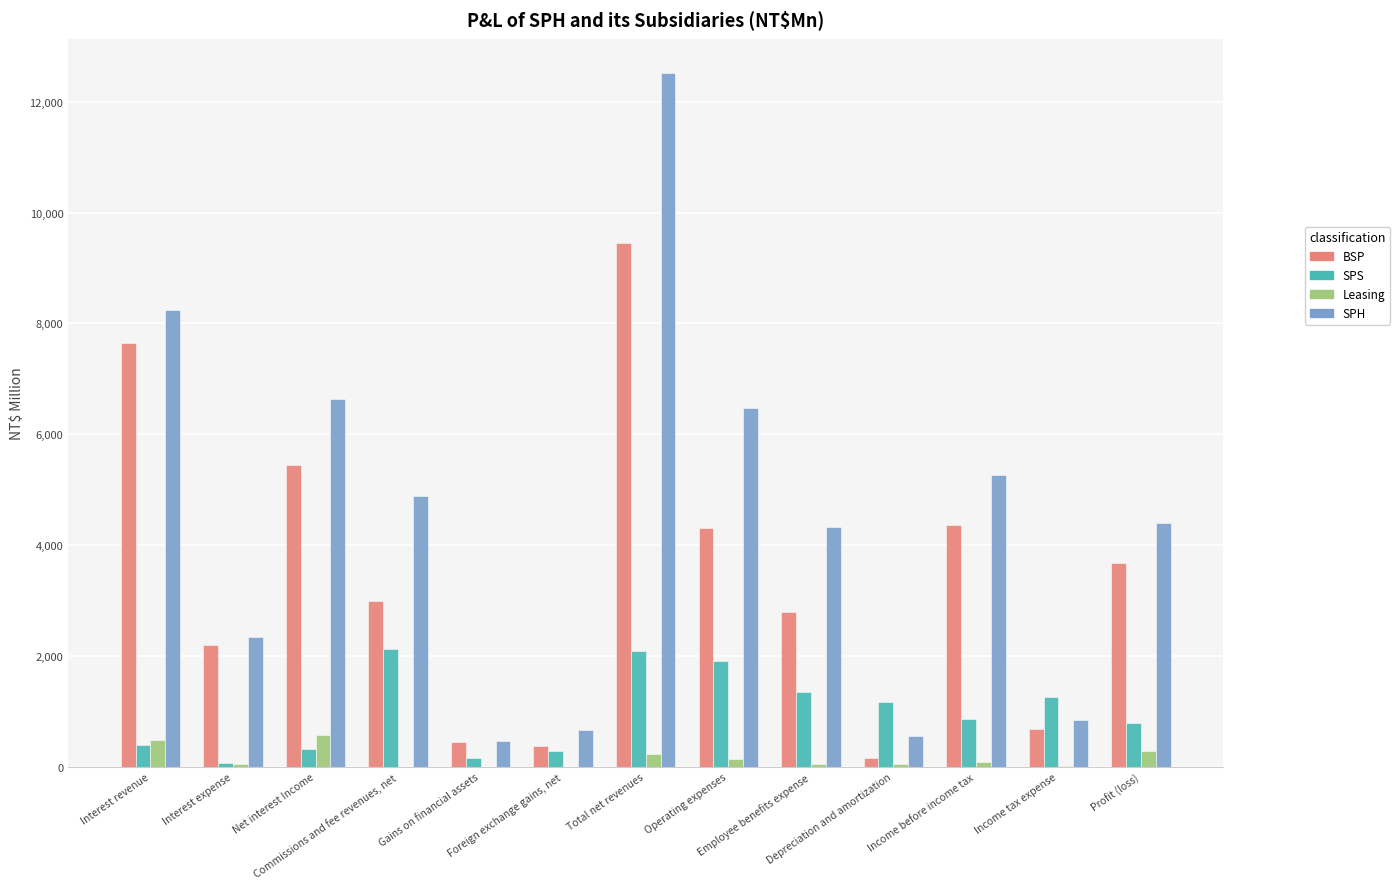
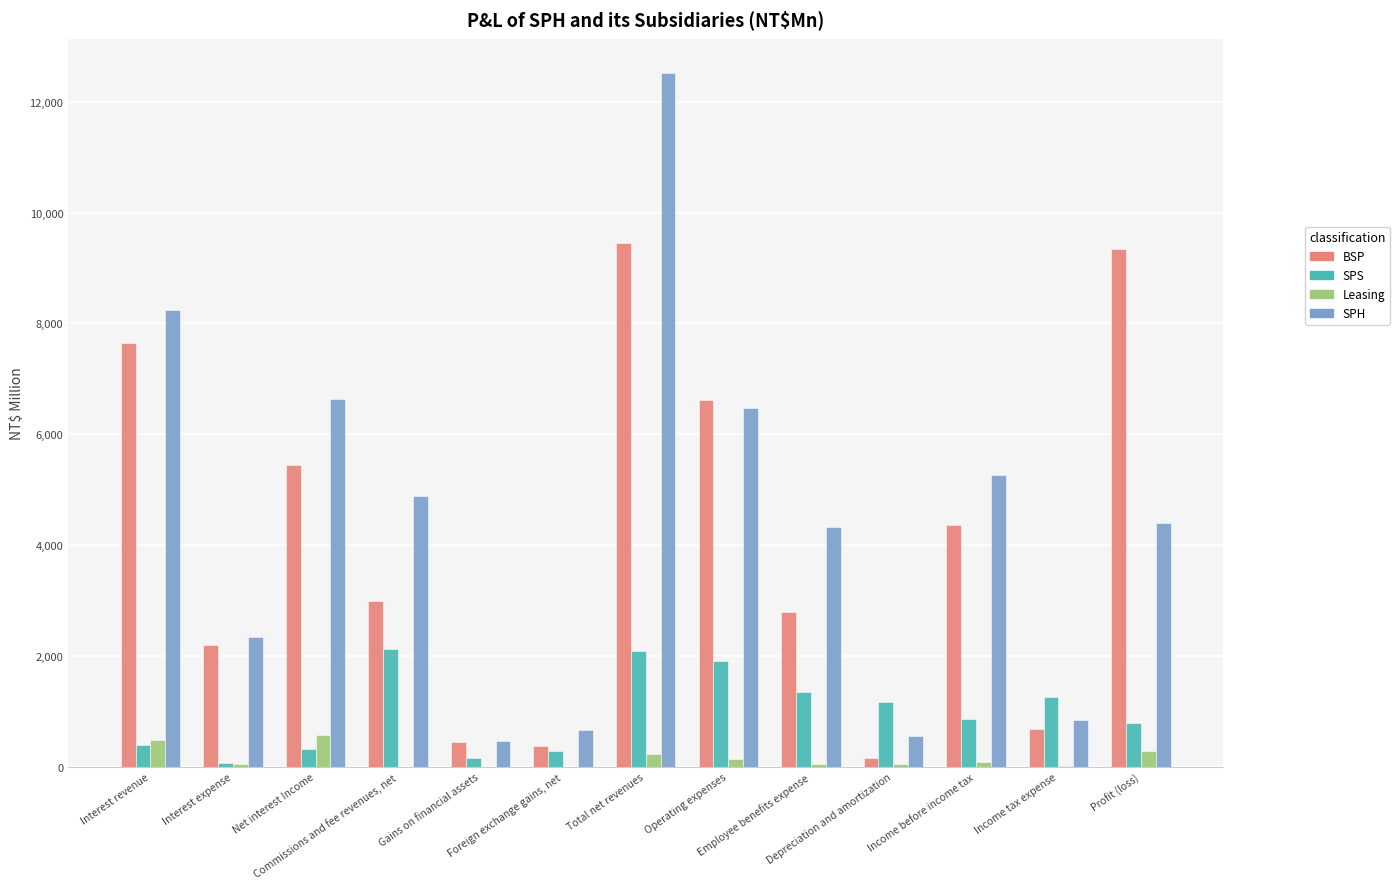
BSP, Operating expenses: 4,300 -> 6,600
BSP, Profit (loss): 3,700 -> 9,300
